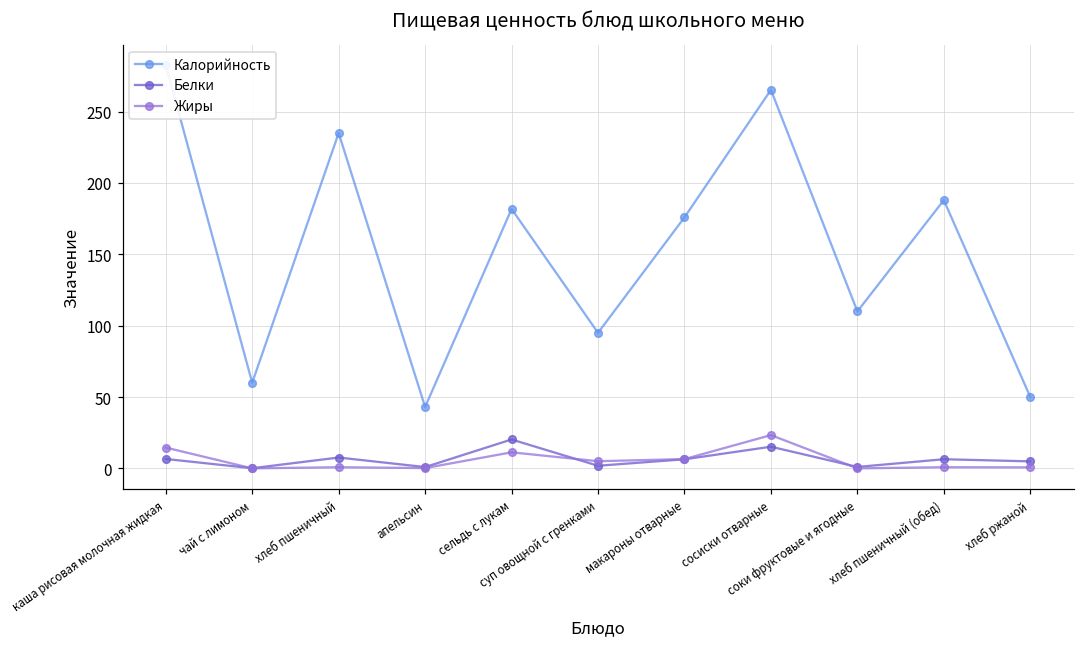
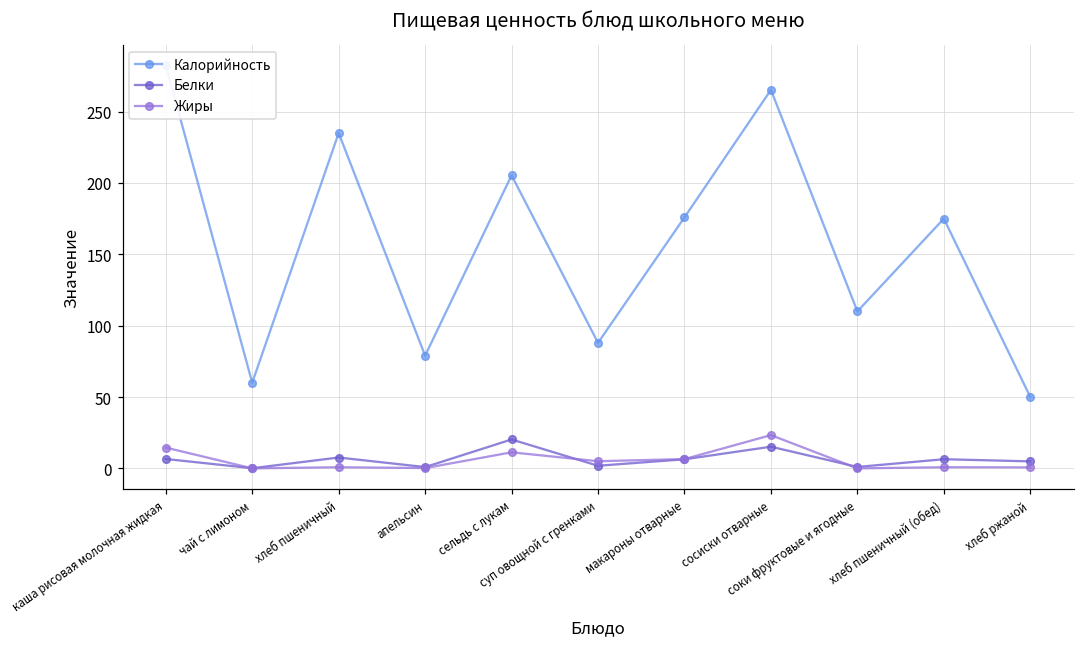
Калорийность, апельсин: 43 -> 79
Калорийность, сельдь с лукам: 182 -> 205
Калорийность, суп овощной с гренками: 95 -> 88
Калорийность, хлеб пшеничный (обед): 188 -> 175
